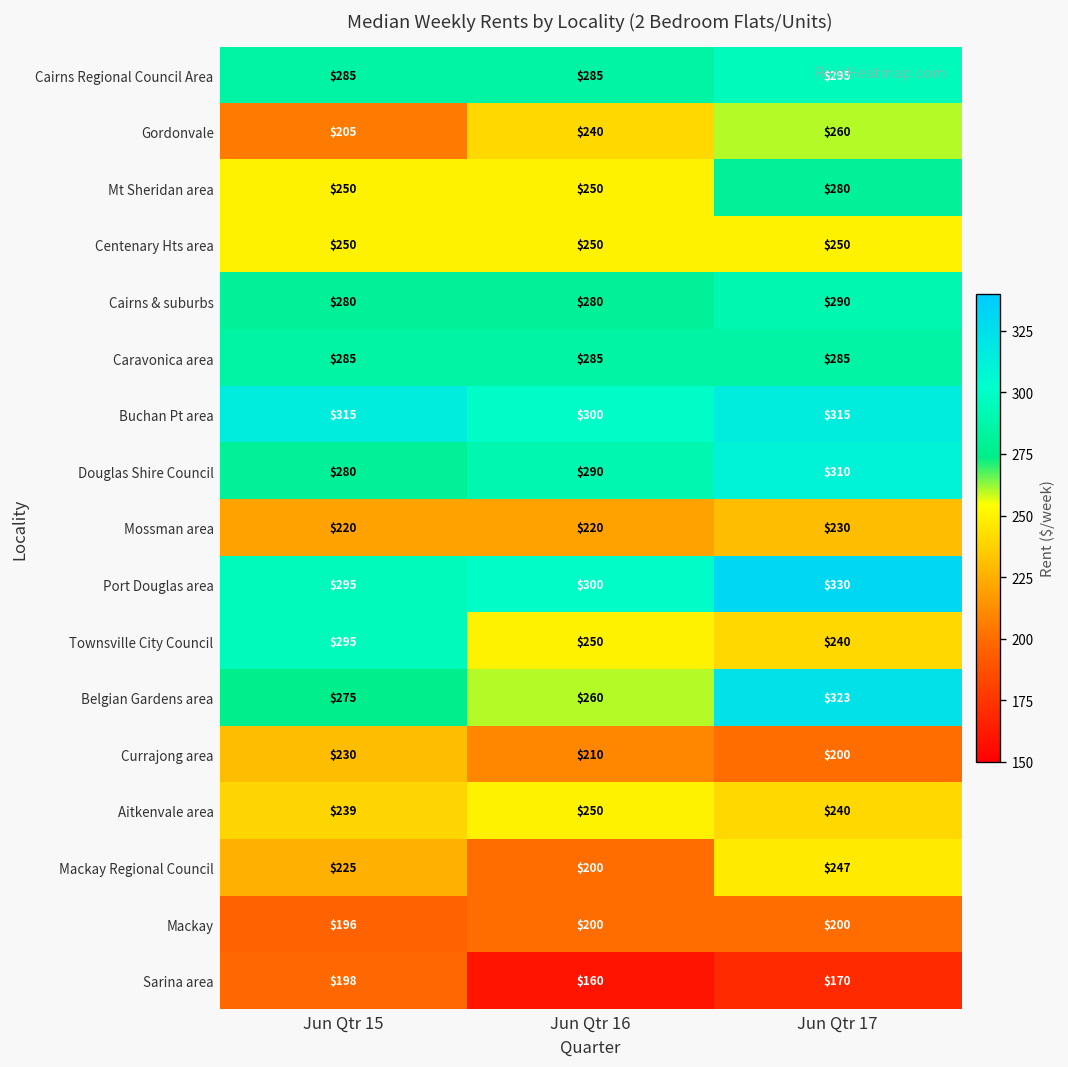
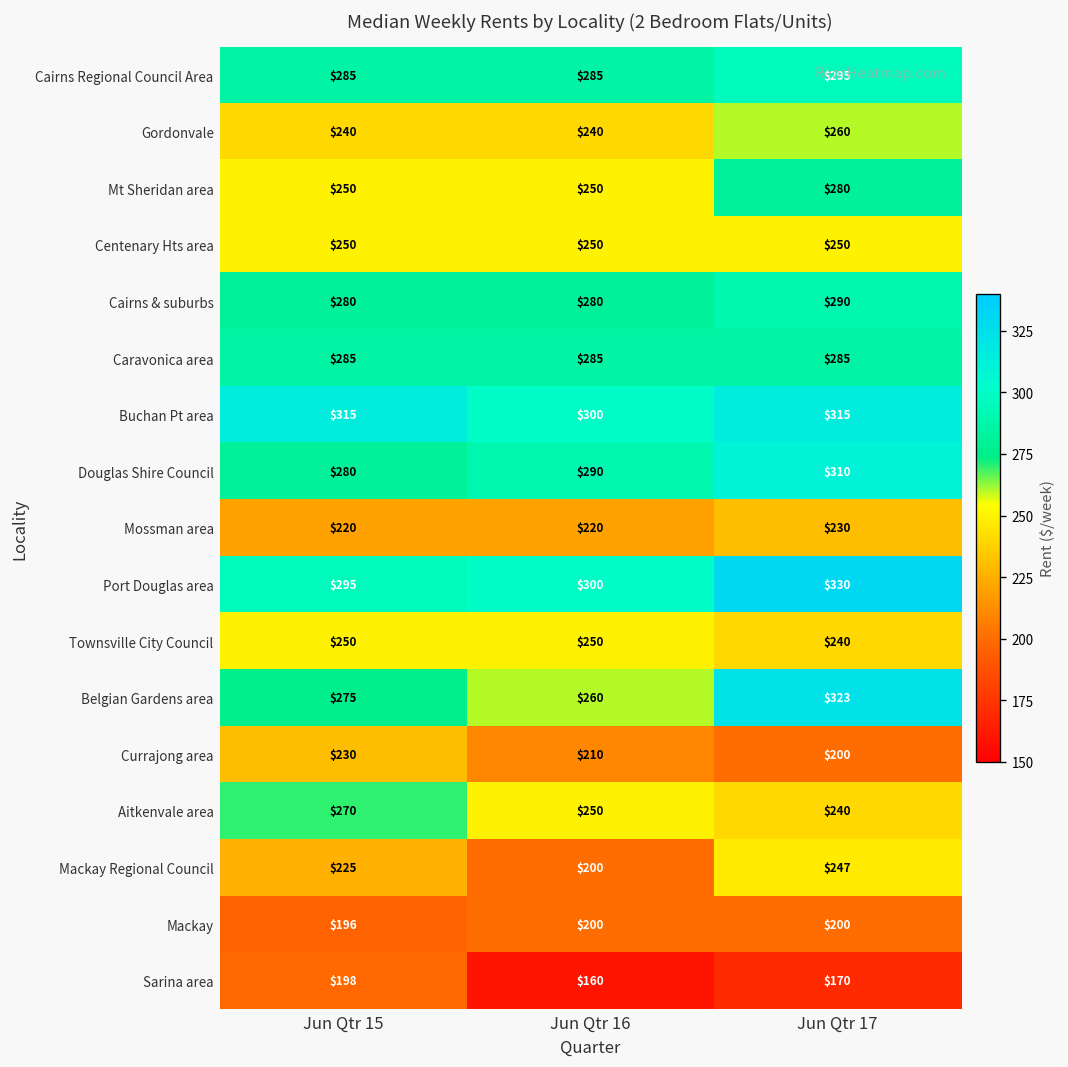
Gordonvale, Jun Qtr 15: $205 -> $240
Townsville City Council, Jun Qtr 15: $295 -> $250
Aitkenvale area, Jun Qtr 15: $239 -> $270
